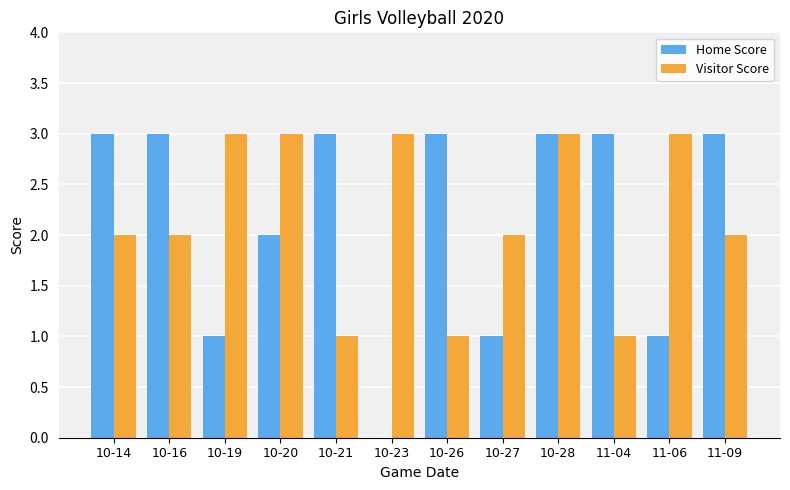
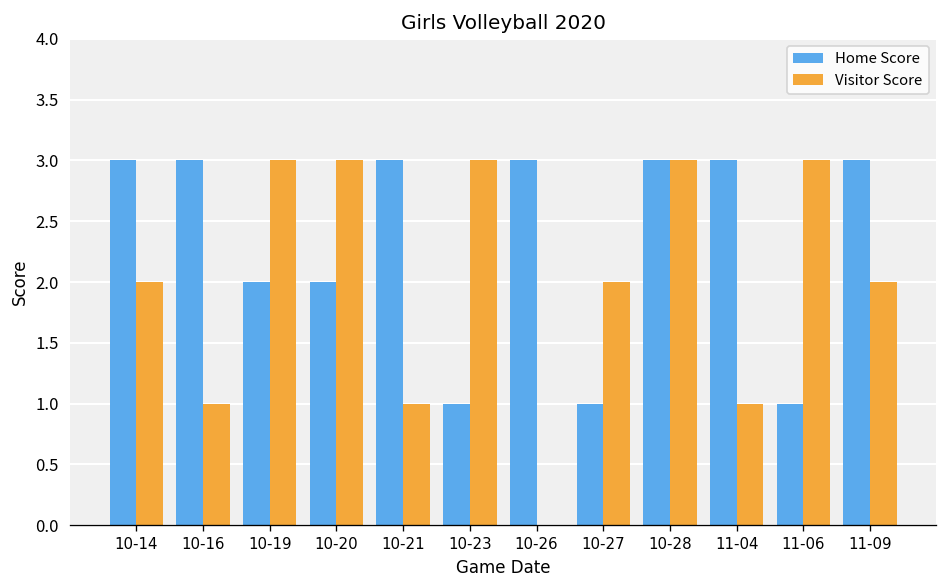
Visitor Score, 10-16: 2 -> 1
Home Score, 10-19: 1 -> 2
Home Score, 10-23: 0 -> 1
Visitor Score, 10-26: 1 -> 0
